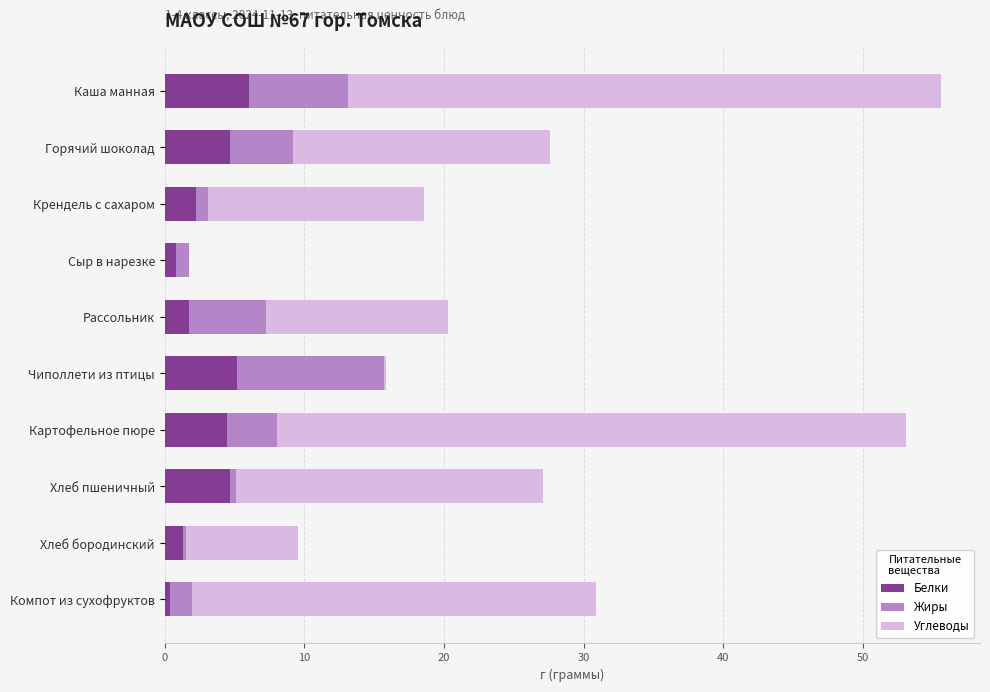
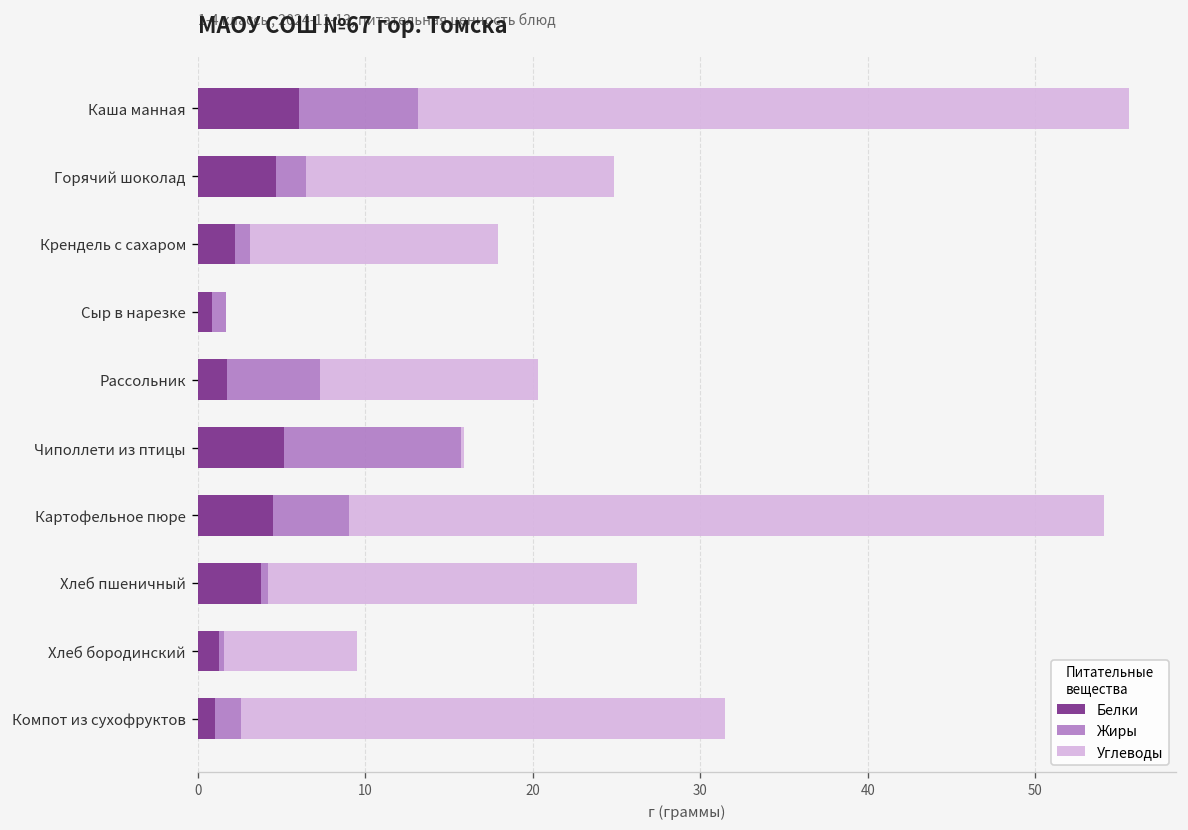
Жиры, Горячий шоколад: 4.6 -> 1.8
Углеводы, Крендель с сахаром: 15.4 -> 14.8
Жиры, Картофельное пюре: 3.5 -> 4.6
Белки, Хлеб пшеничный: 4.7 -> 3.8
Белки, Компот из сухофруктов: 0.4 -> 1.0
